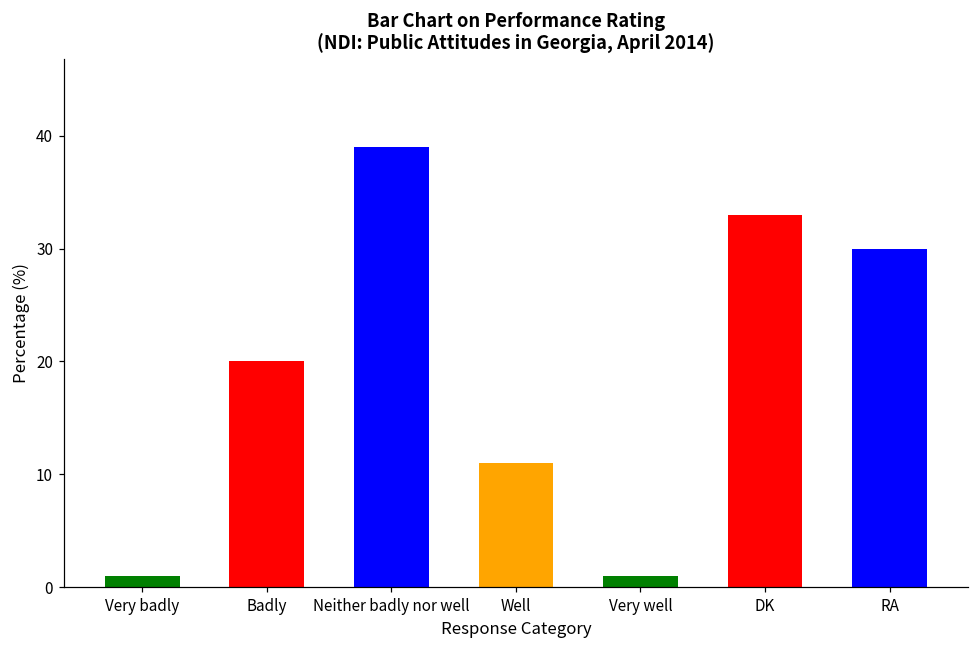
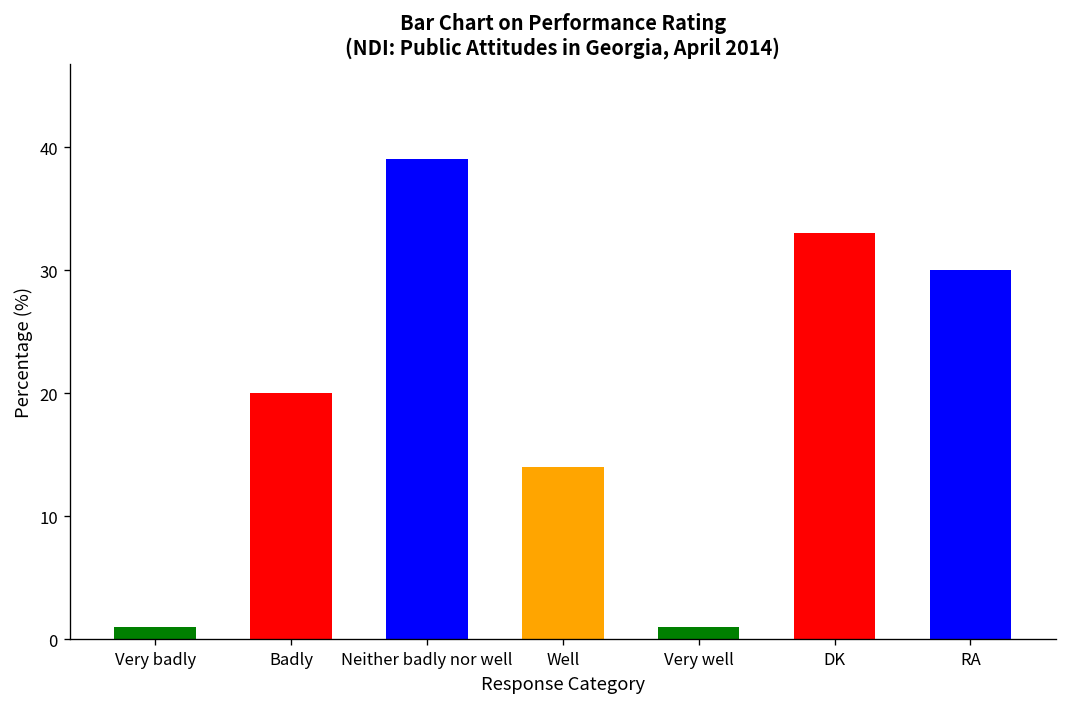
Well: 11 -> 14
